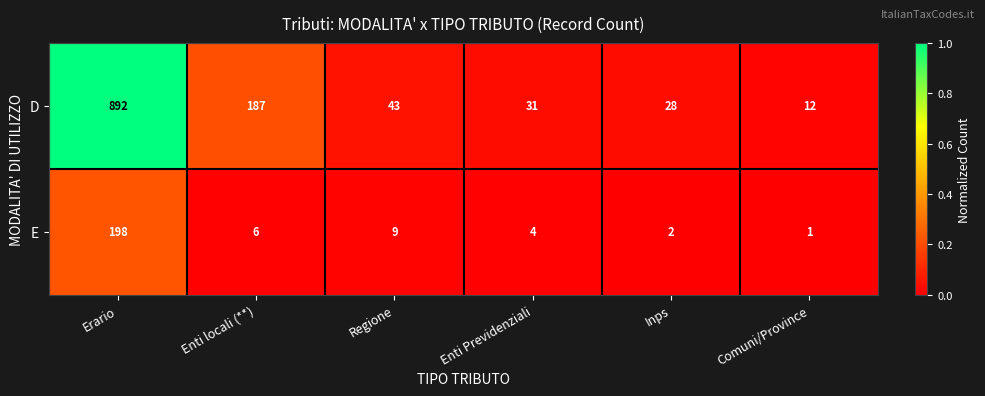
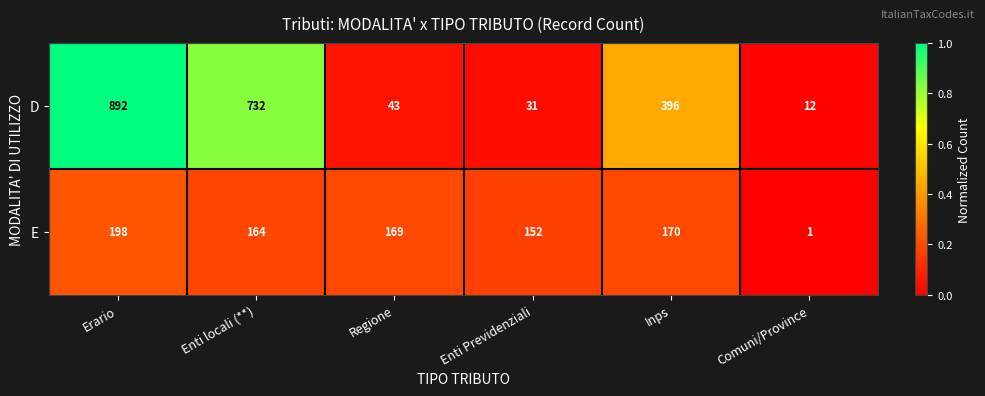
D, Enti locali (**): 187 -> 732
D, Inps: 28 -> 396
E, Enti locali (**): 6 -> 164
E, Regione: 9 -> 169
E, Enti Previdenziali: 4 -> 152
E, Inps: 2 -> 170
